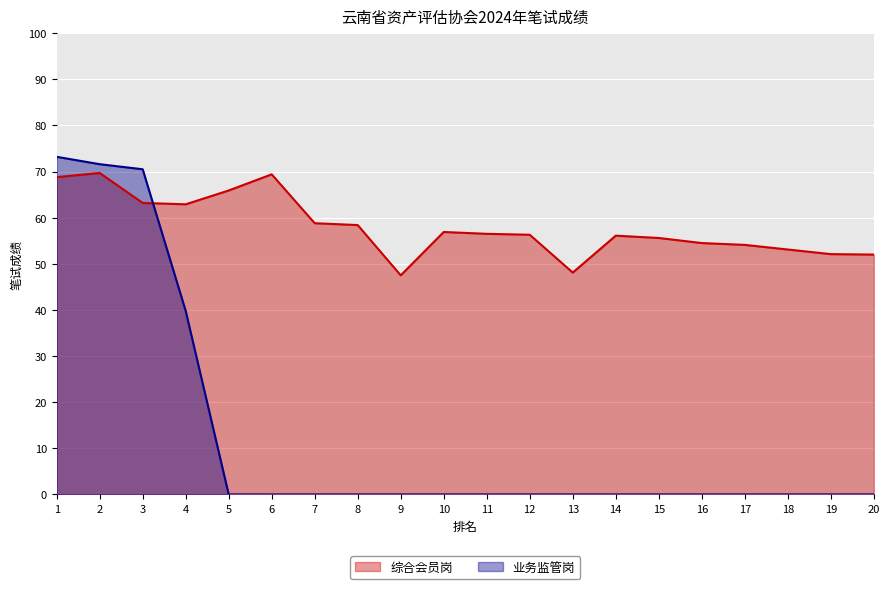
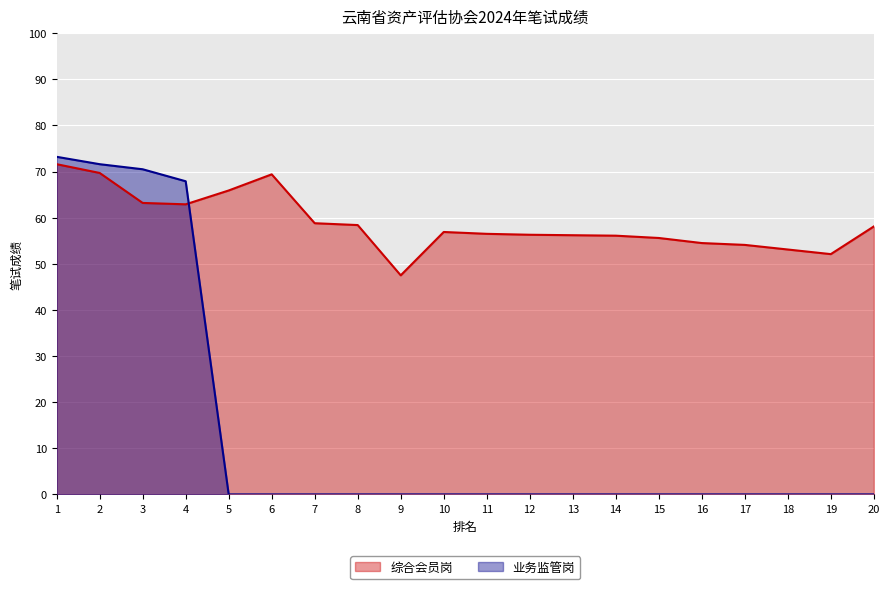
综合会员岗, 1: 69 -> 72
业务监管岗, 4: 40 -> 68
综合会员岗, 13: 48 -> 56
综合会员岗, 20: 52 -> 58
